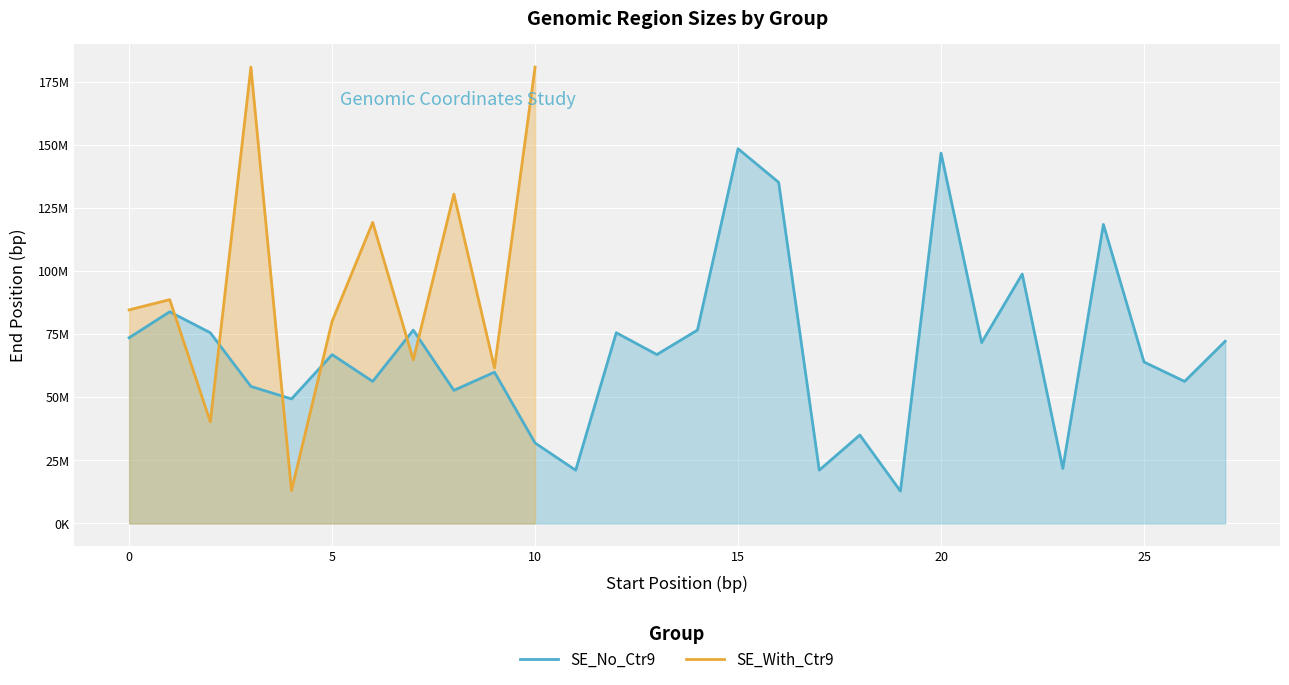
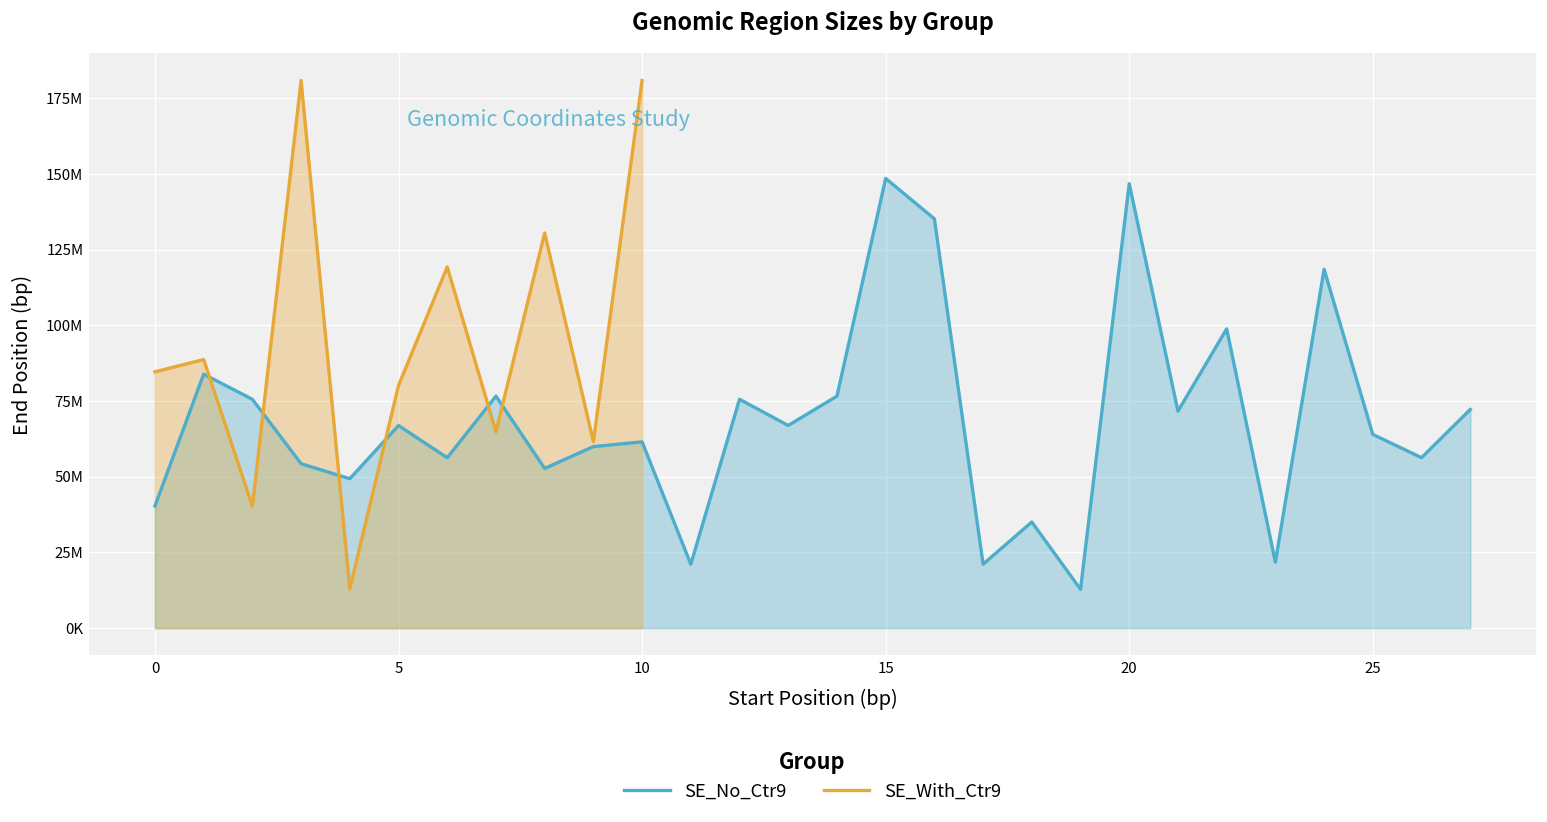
SE_No_Ctr9, 0: 74000000 -> 40000000
SE_No_Ctr9, 10: 32000000 -> 62000000
